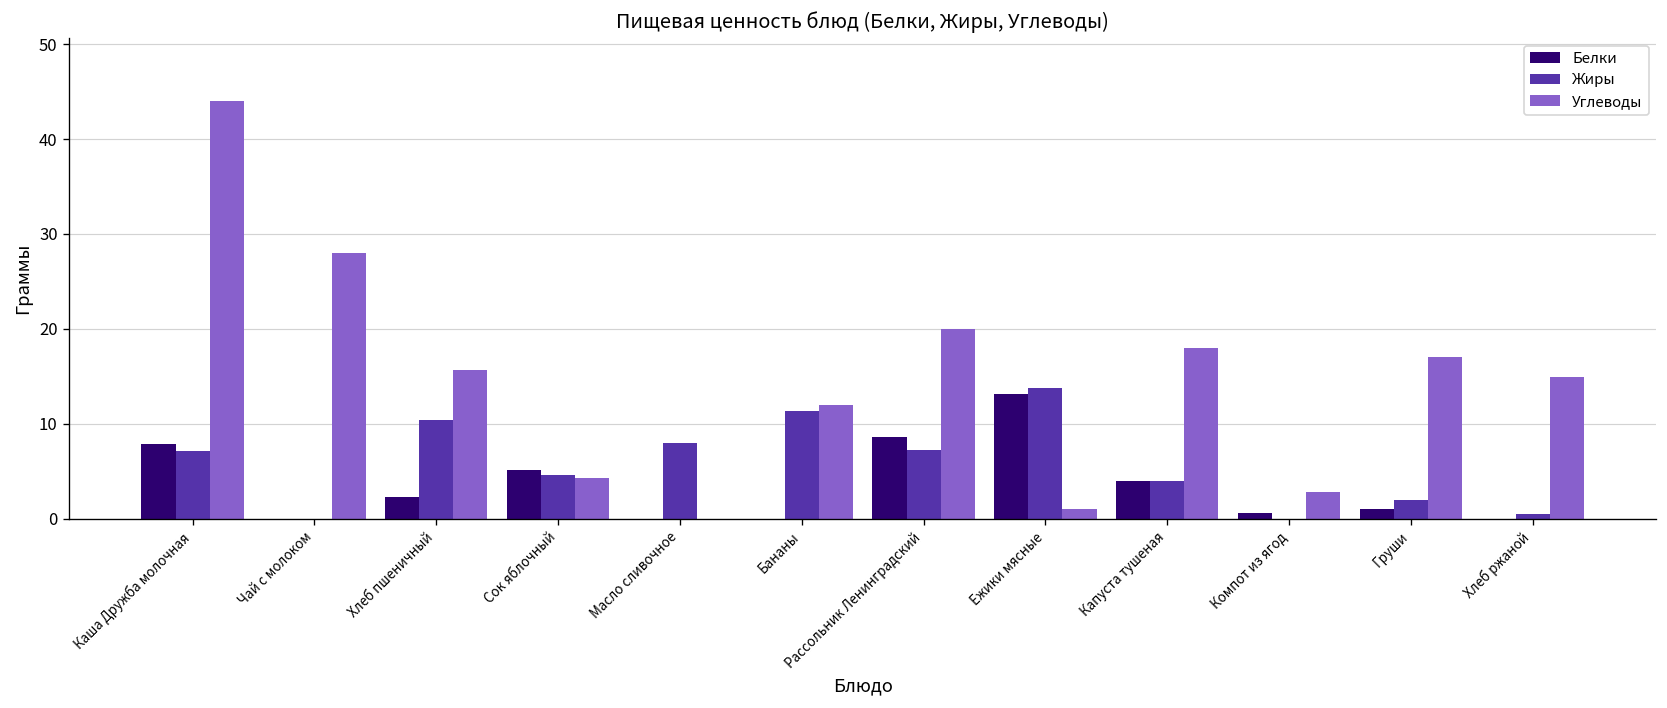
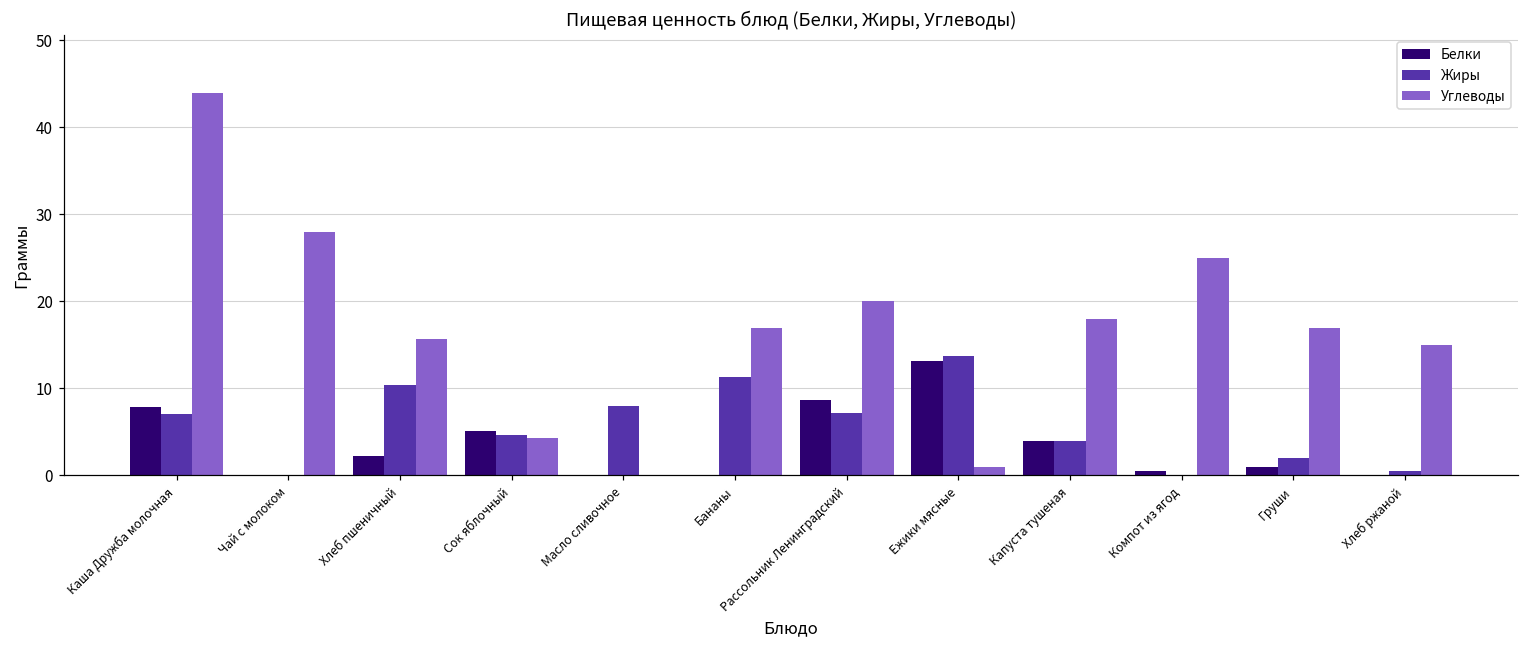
Углеводы, Бананы: 12 -> 17
Углеводы, Компот из ягод: 3 -> 25
